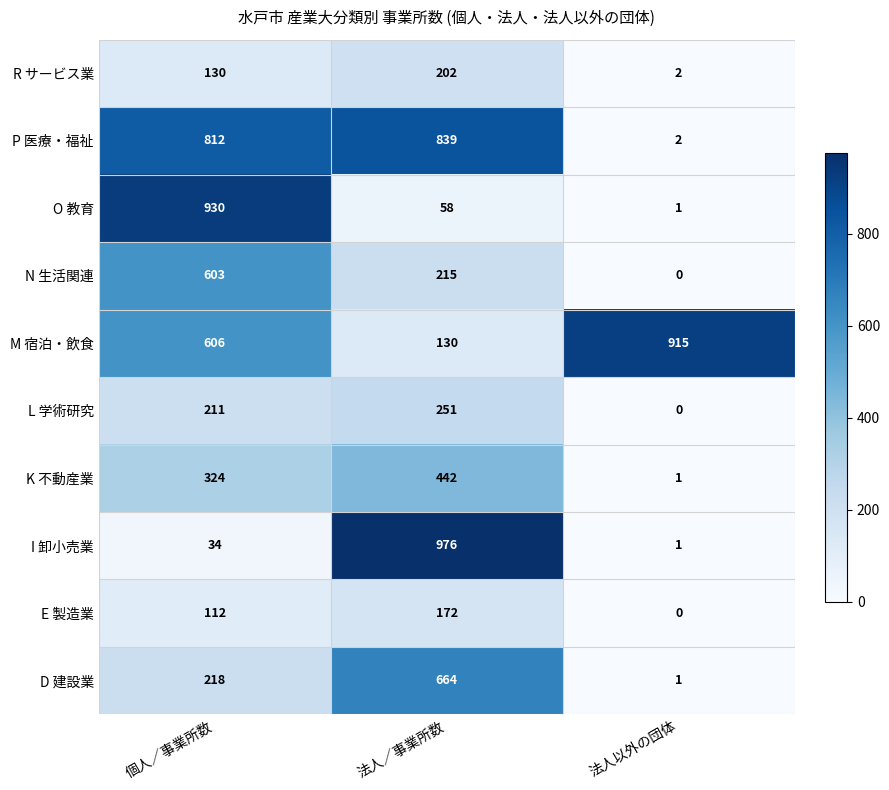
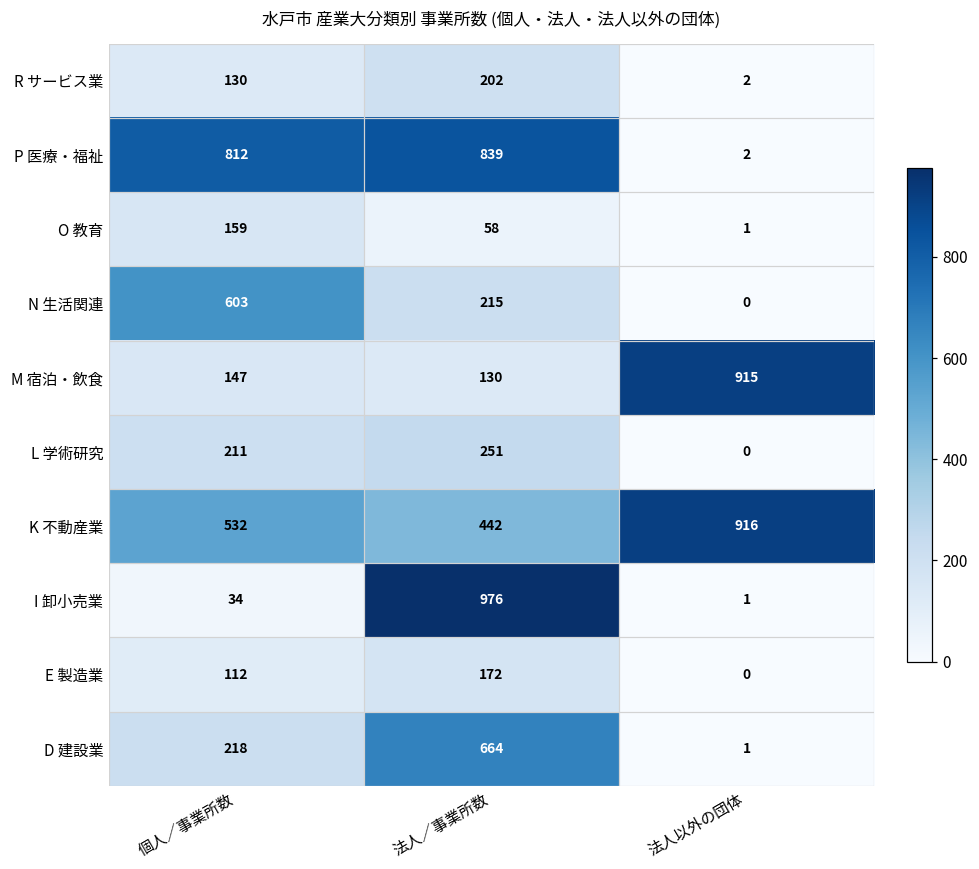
O 教育, 個人／事業所数: 930 -> 159
M 宿泊・飲食, 個人／事業所数: 606 -> 147
K 不動産業, 個人／事業所数: 324 -> 532
K 不動産業, 法人以外の団体: 1 -> 916
